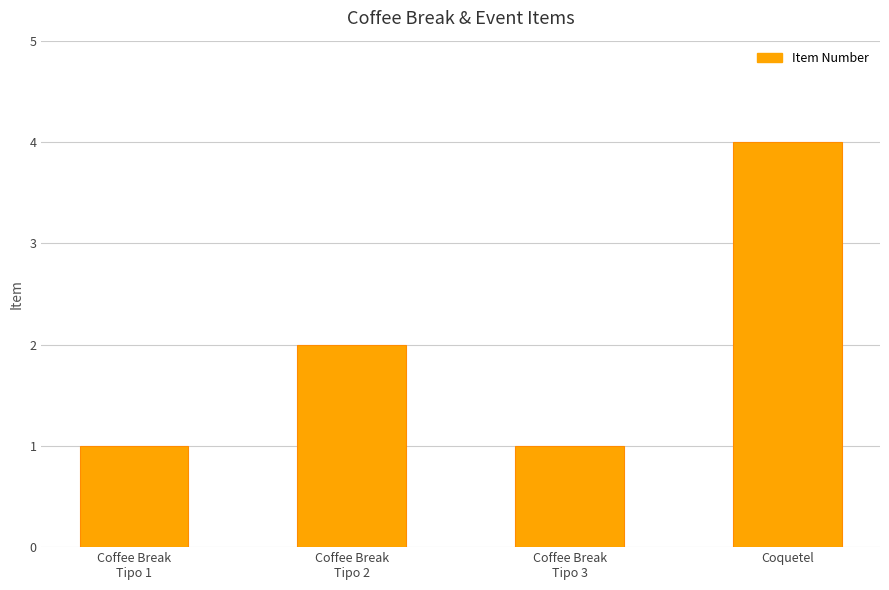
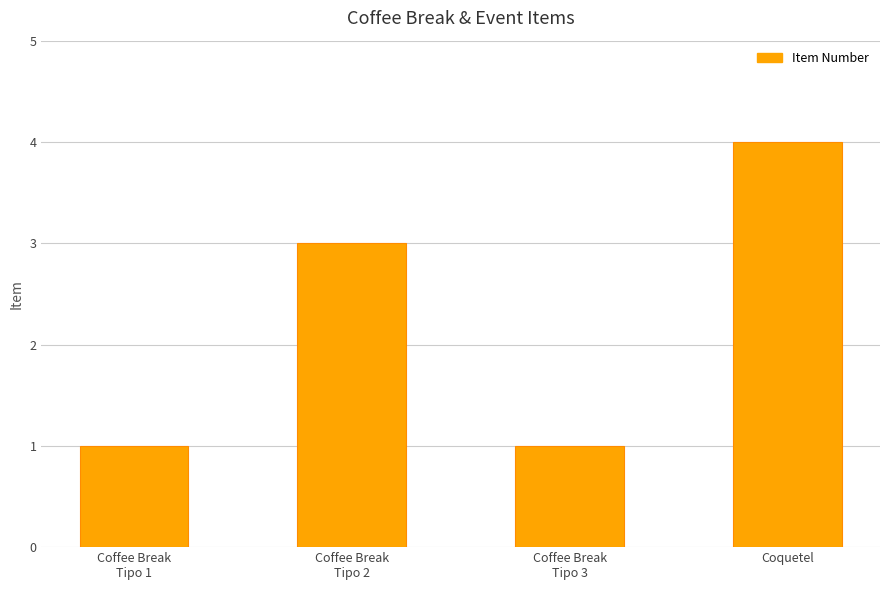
Coffee Break Tipo 2: 2 -> 3
